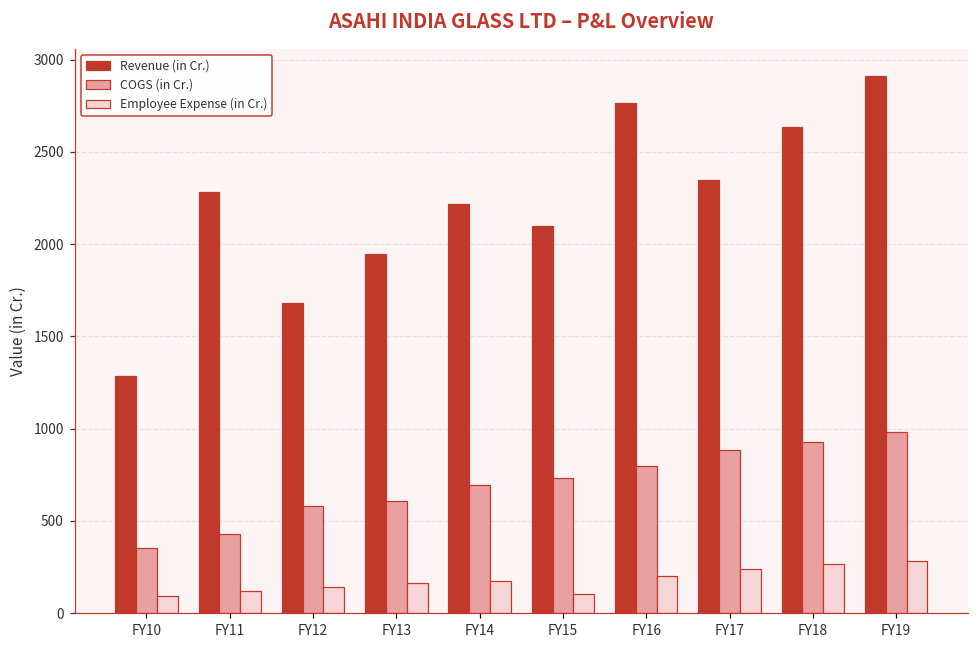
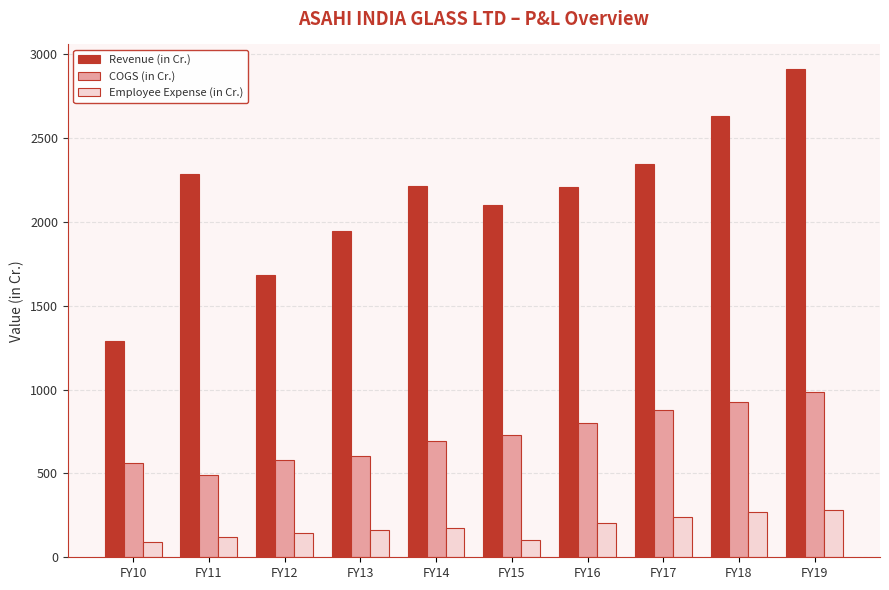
COGS (in Cr.), FY10: 350 -> 560
COGS (in Cr.), FY11: 430 -> 490
Revenue (in Cr.), FY16: 2770 -> 2210
